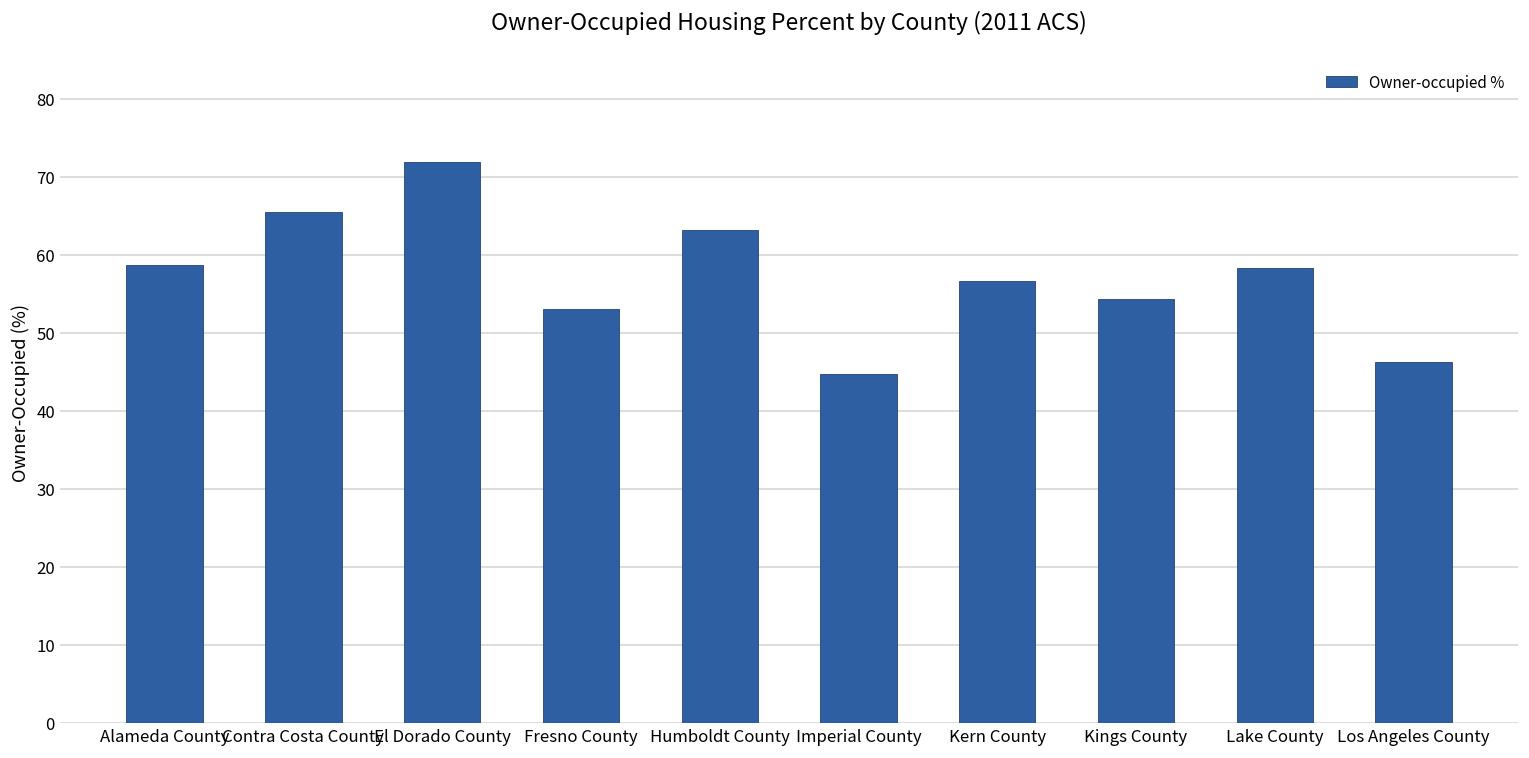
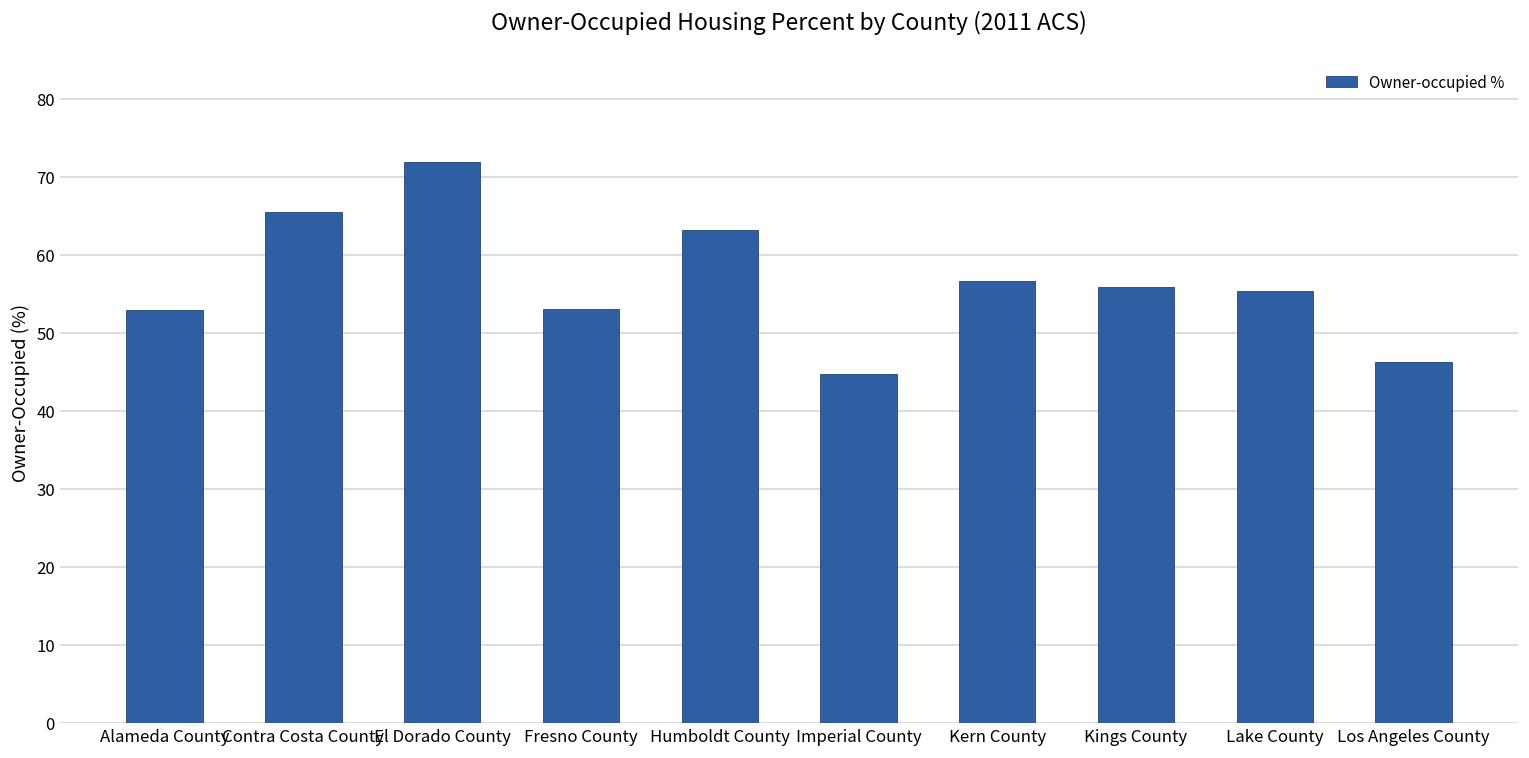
Alameda County: 59 -> 53
Kings County: 54 -> 56
Lake County: 58 -> 55
